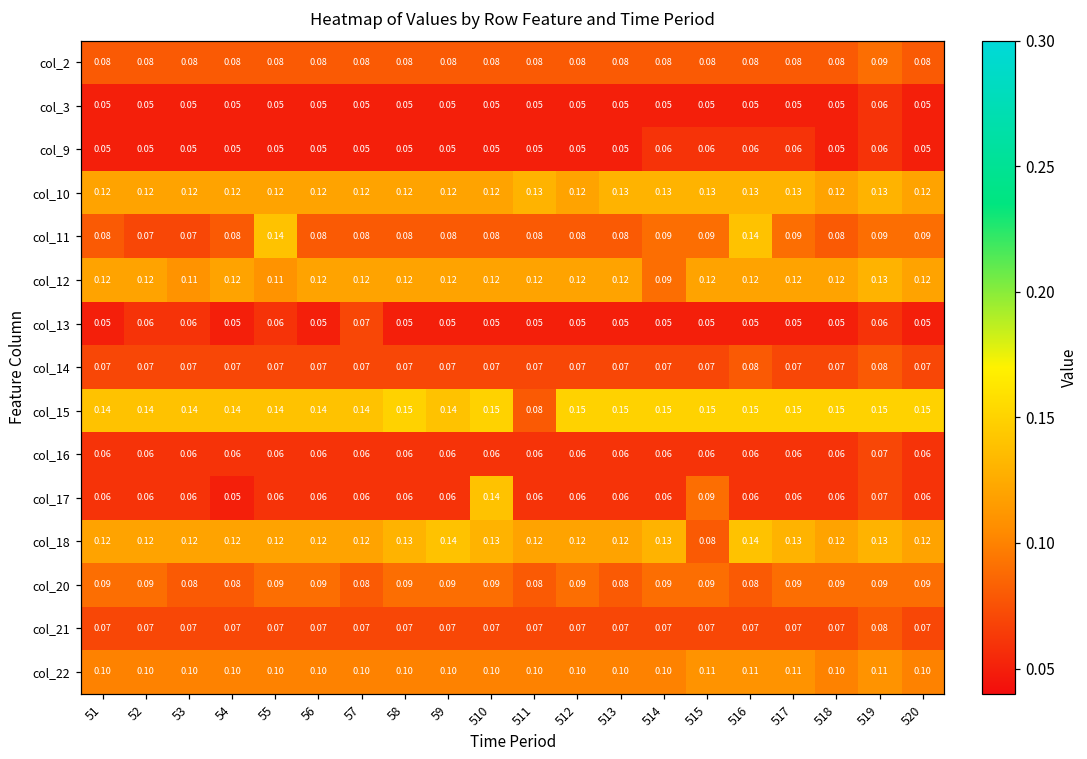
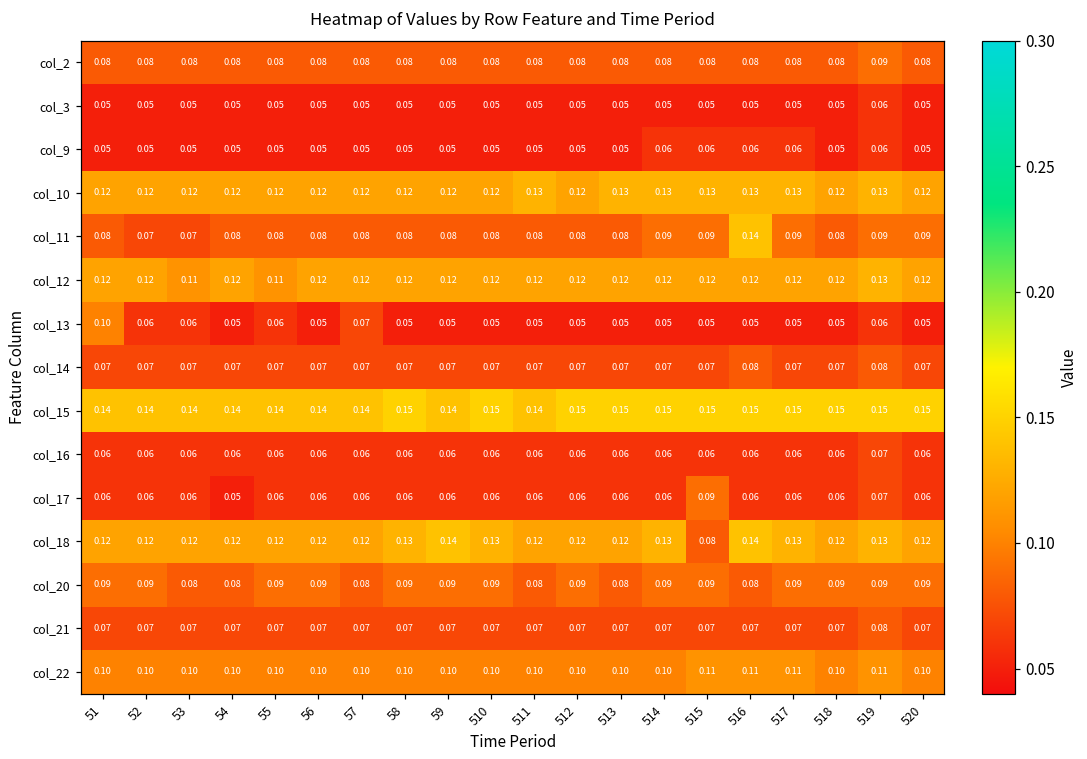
col_11, 55: 0.14 -> 0.08
col_12, 514: 0.09 -> 0.12
col_13, 51: 0.05 -> 0.10
col_15, 511: 0.08 -> 0.14
col_17, 510: 0.14 -> 0.06
